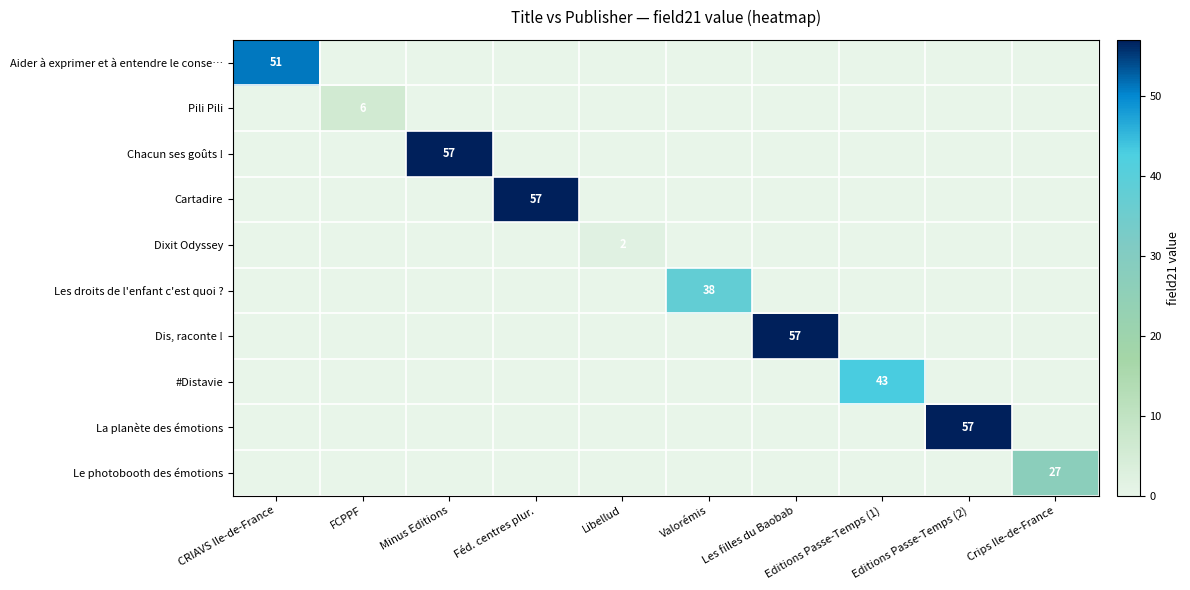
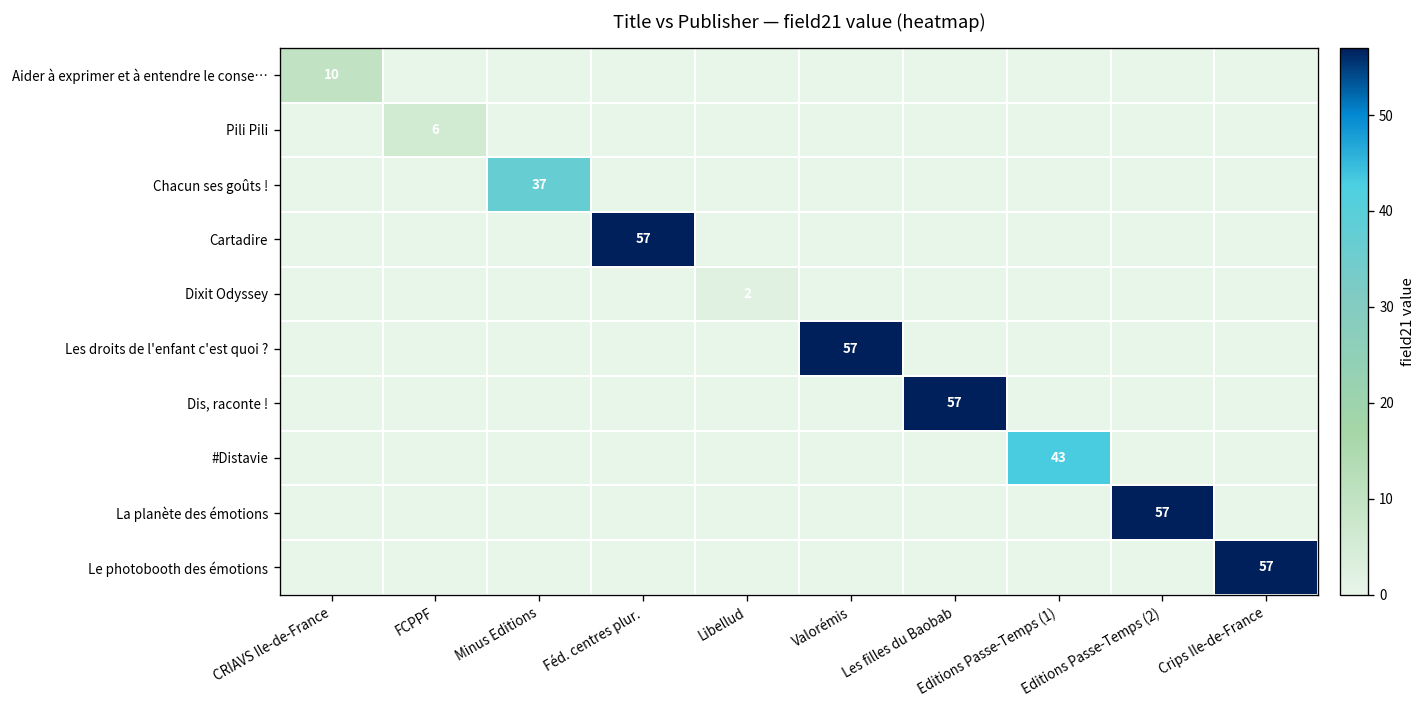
Aider à exprimer et à entendre le conse…, CRIAVS Ile-de-France: 51 -> 10
Chacun ses goûts !, Minus Editions: 57 -> 37
Les droits de l'enfant c'est quoi ?, Valorémis: 38 -> 57
Le photobooth des émotions, Crips Ile-de-France: 27 -> 57
